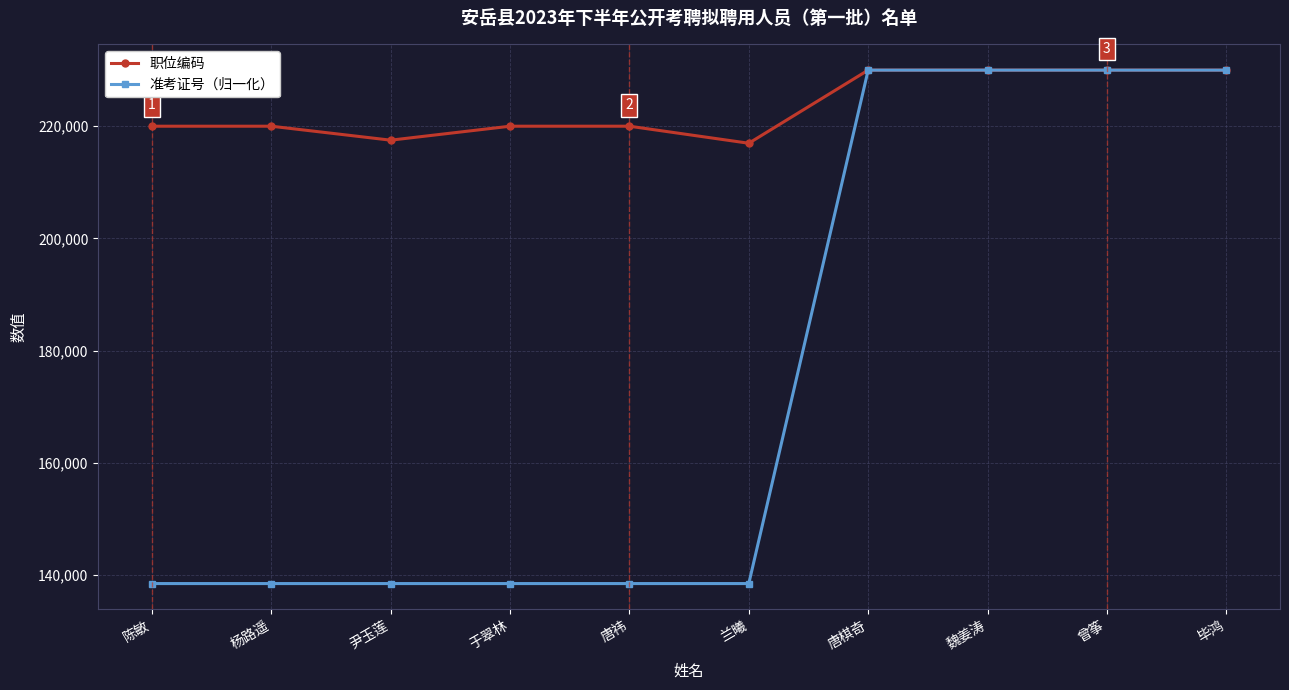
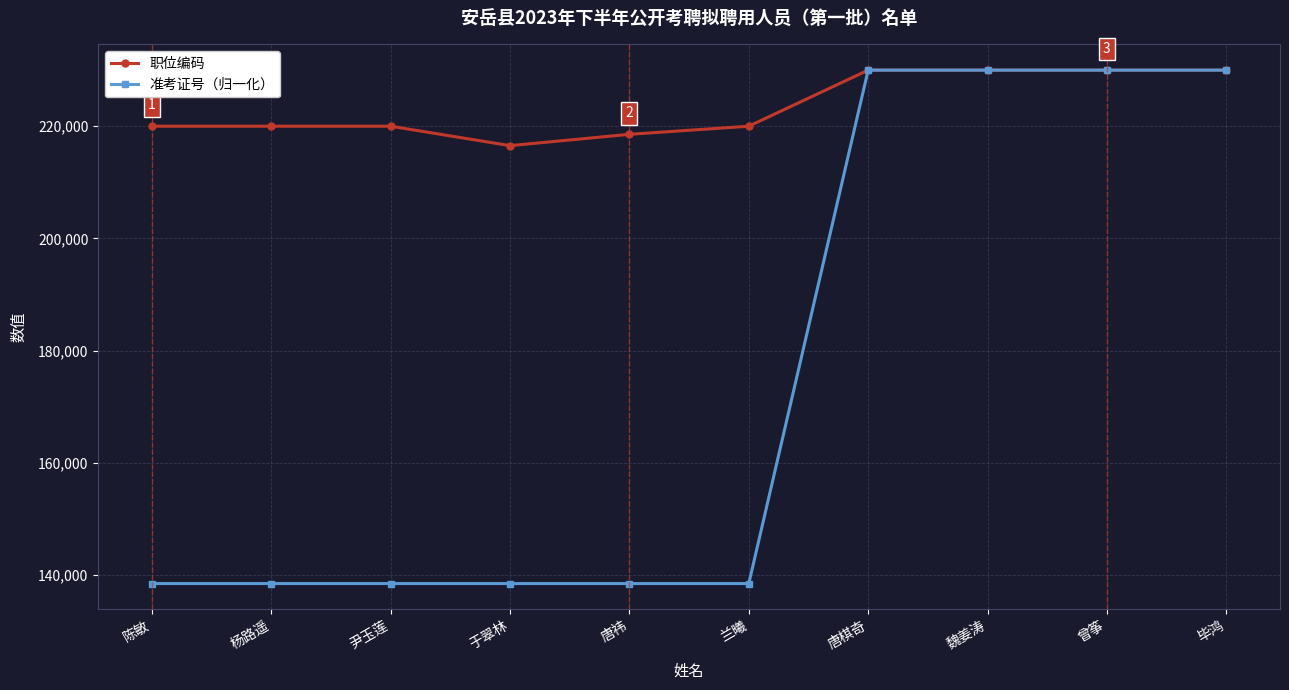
职位编码, 尹玉莲: 218,000 -> 220,000
职位编码, 于翠林: 220,000 -> 217,000
职位编码, 唐祎: 220,000 -> 219,000
职位编码, 兰曦: 217,000 -> 220,000
